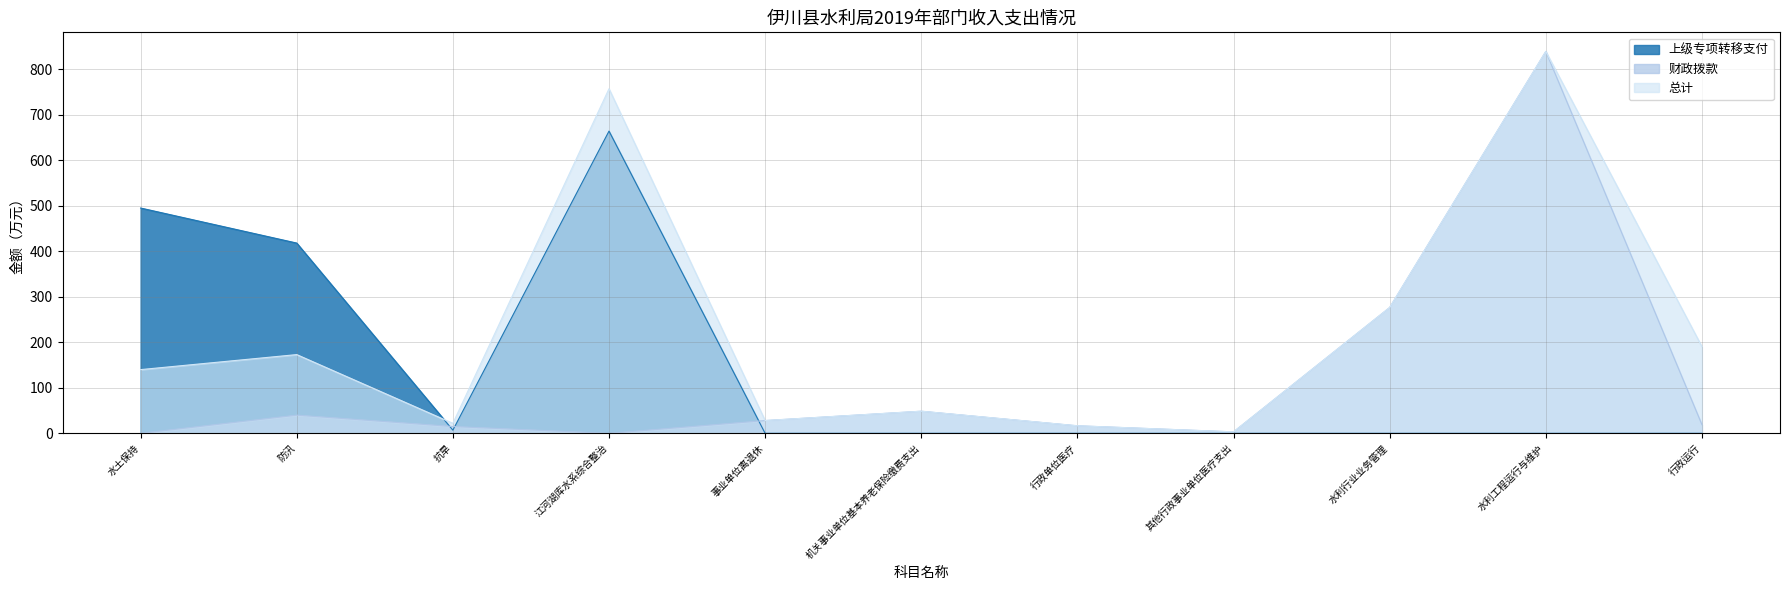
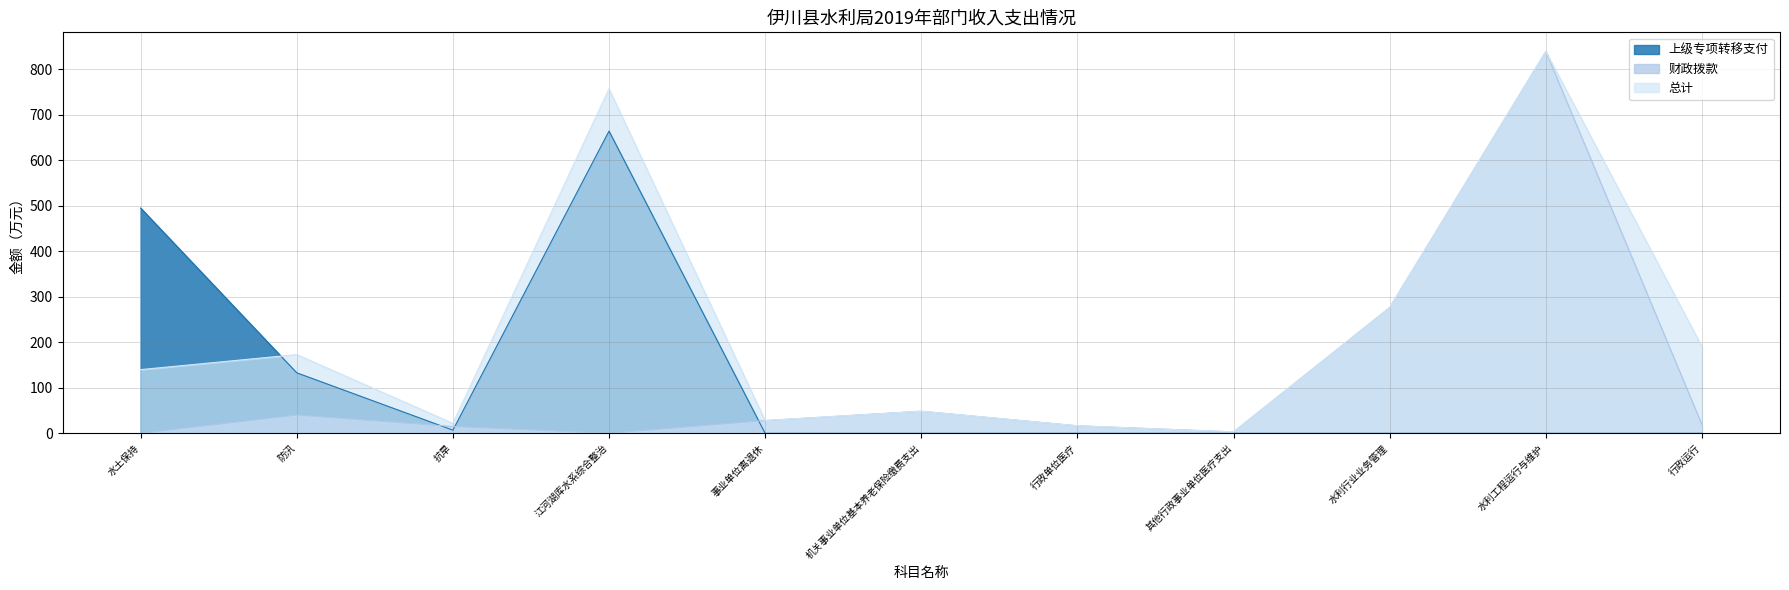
上级专项转移支付, 防汛: 420 -> 130
